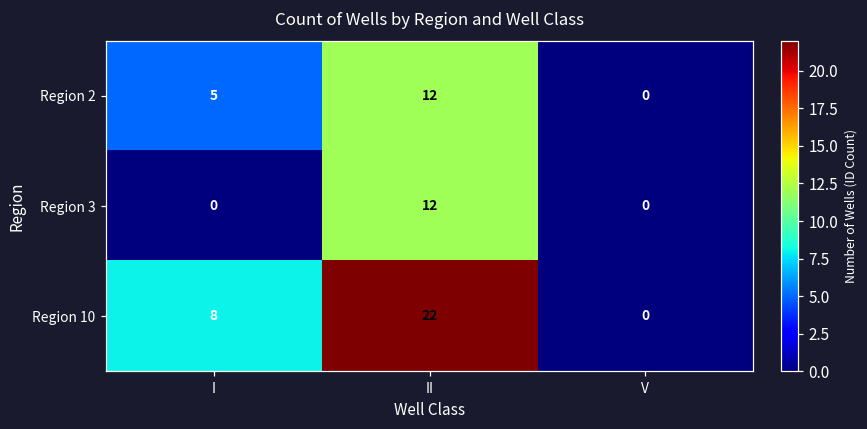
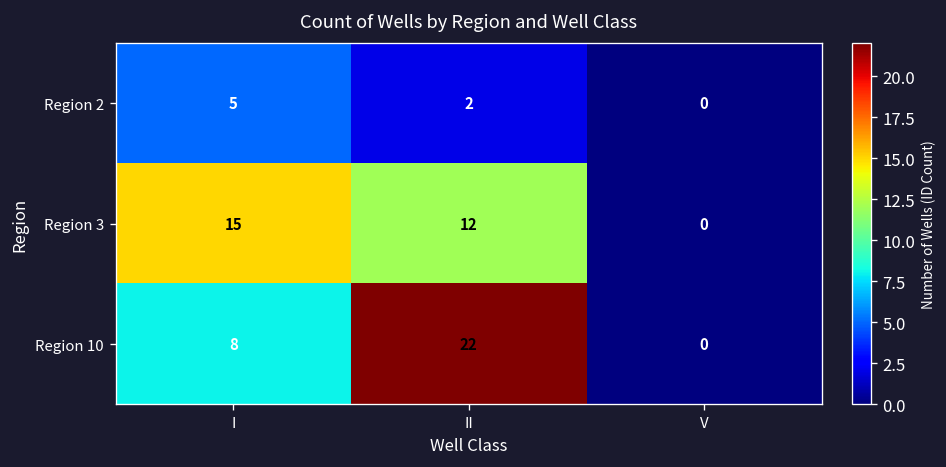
Region 2, II: 12 -> 2
Region 3, I: 0 -> 15
